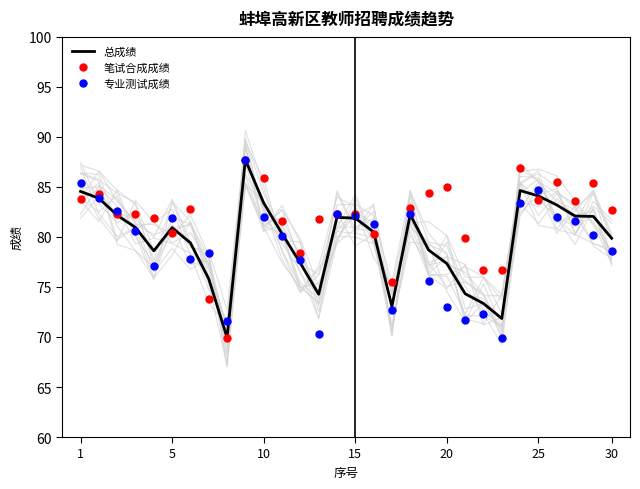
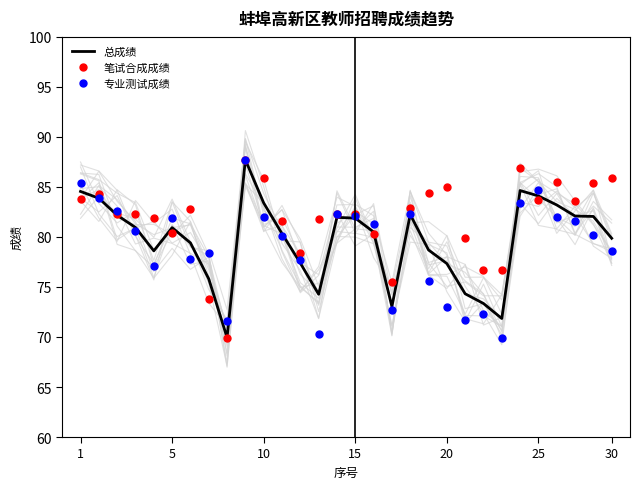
笔试合成成绩, 30: 82.7 -> 85.9
